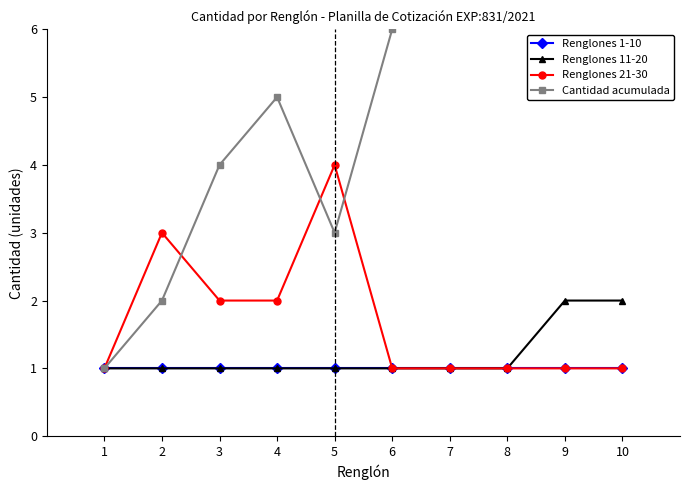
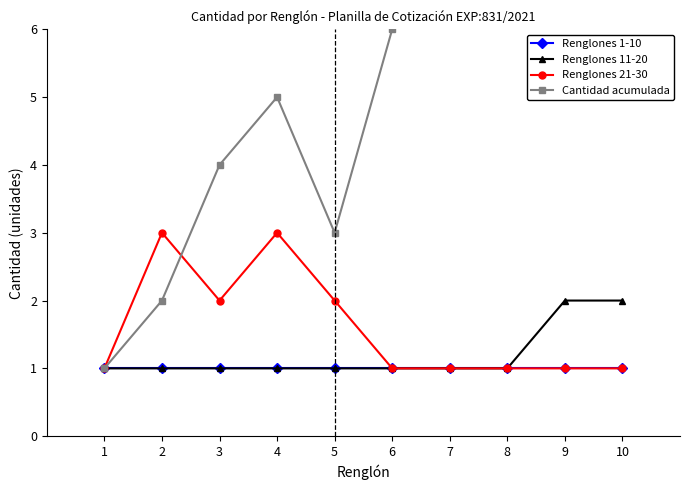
Renglones 21-30, 4: 2 -> 3
Renglones 21-30, 5: 4 -> 2
